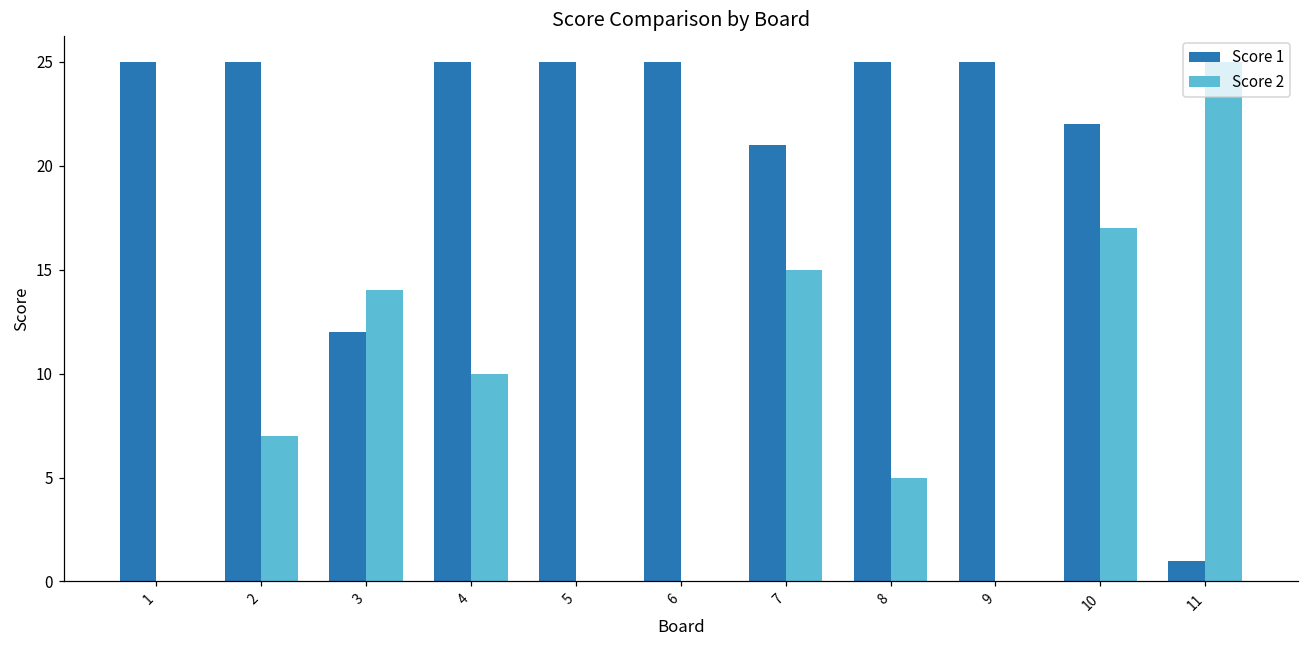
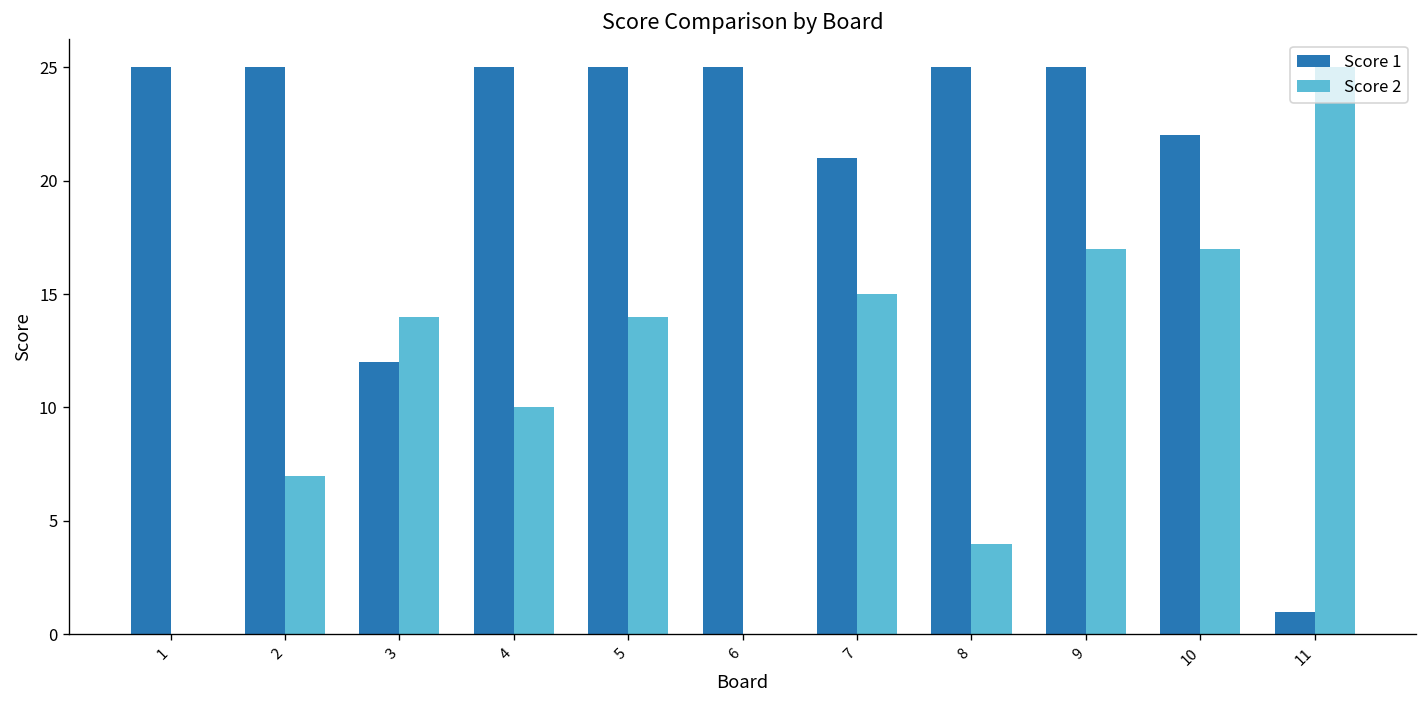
Score 2, 5: 0 -> 14
Score 2, 8: 5 -> 4
Score 2, 9: 0 -> 17
